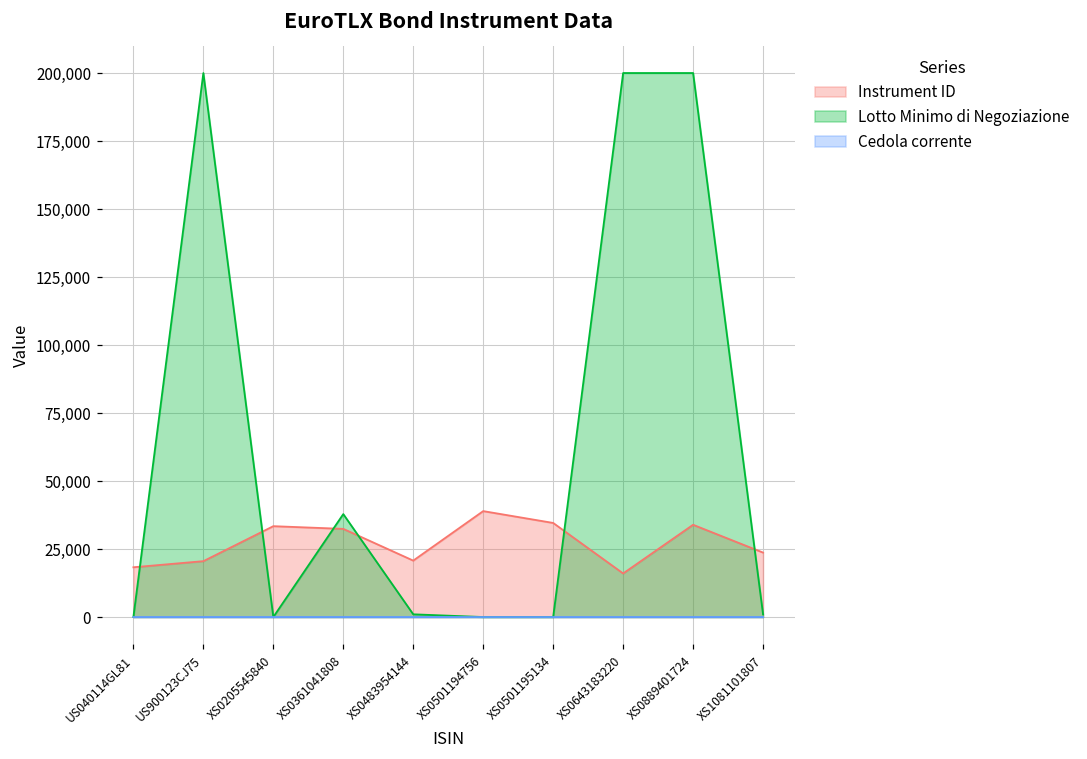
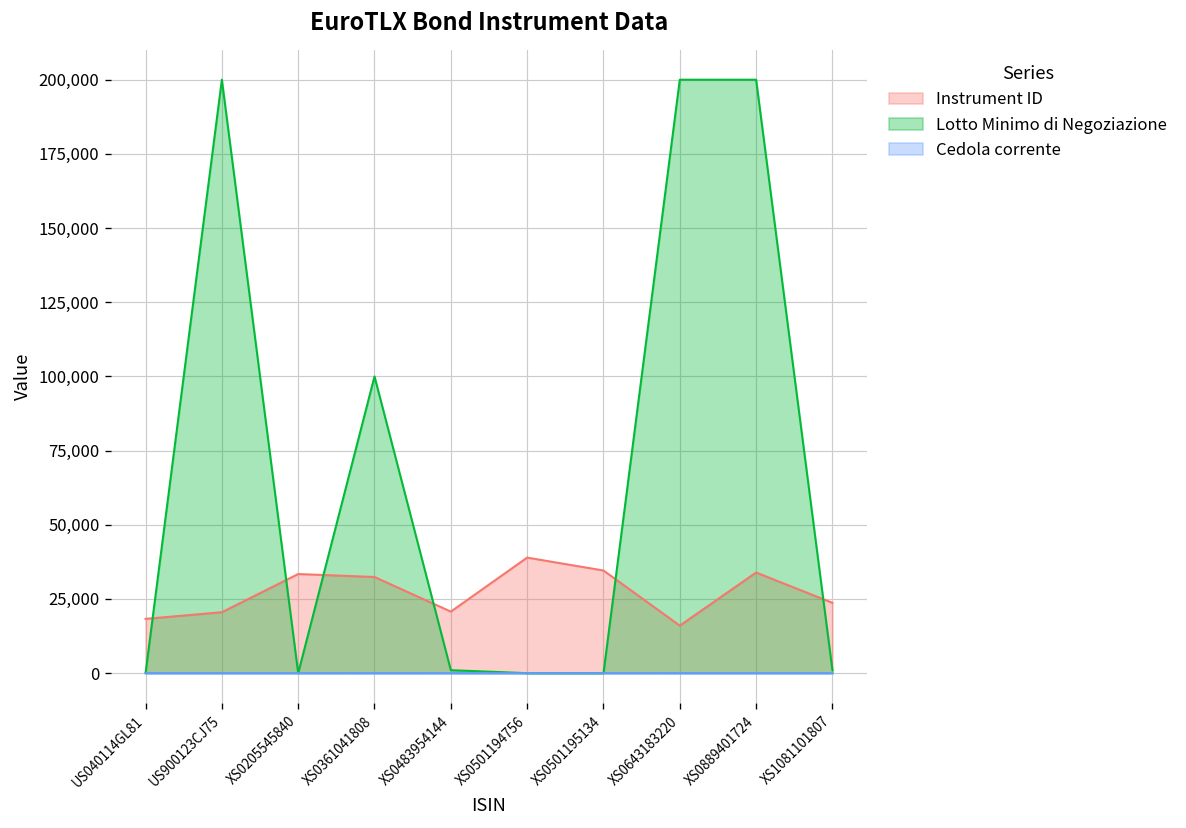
Lotto Minimo di Negoziazione, XS0361041808: 38,000 -> 100,000
